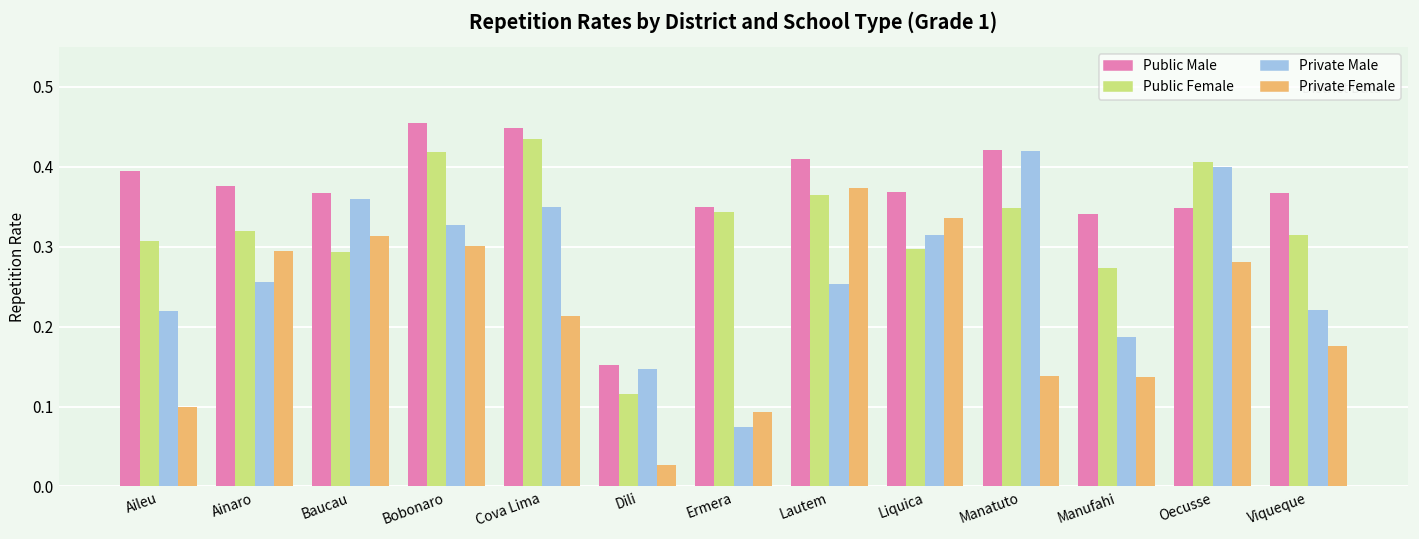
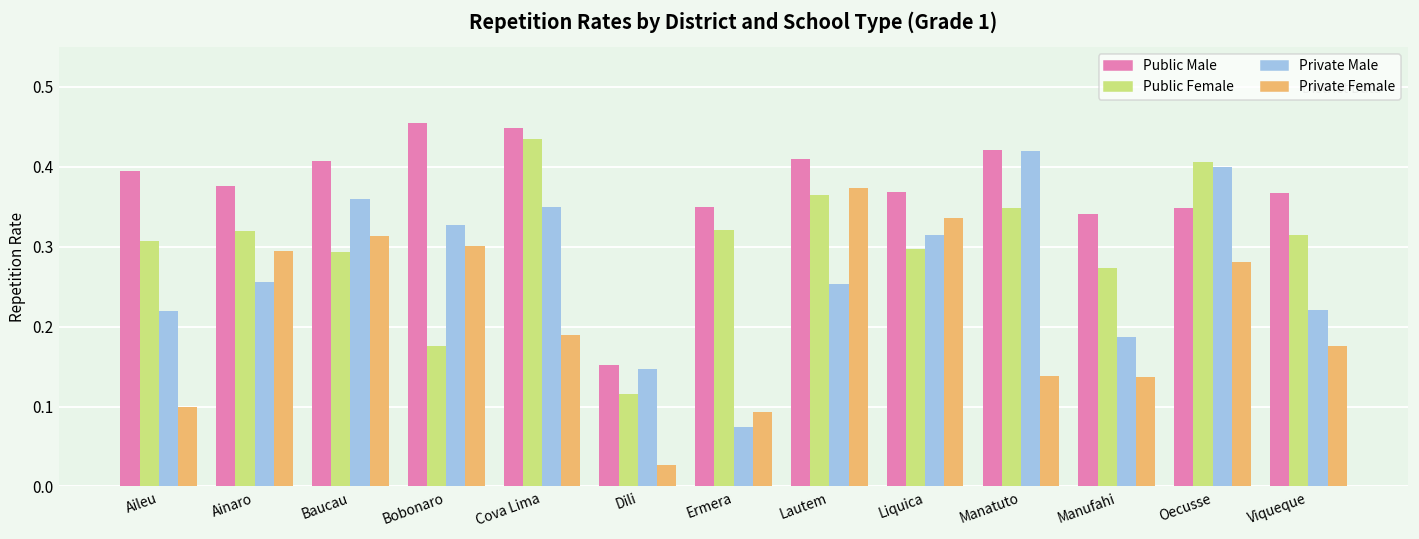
Public Male, Baucau: 0.37 -> 0.41
Public Female, Bobonaro: 0.42 -> 0.18
Private Female, Cova Lima: 0.21 -> 0.19
Public Female, Ermera: 0.34 -> 0.32
